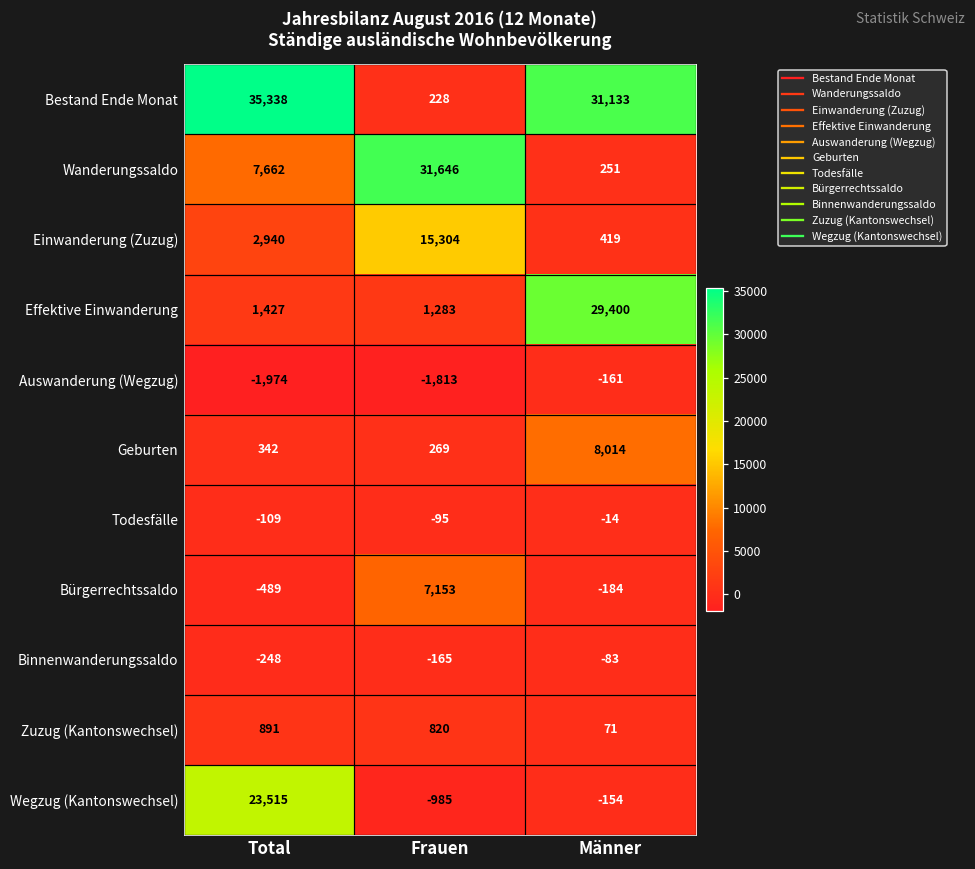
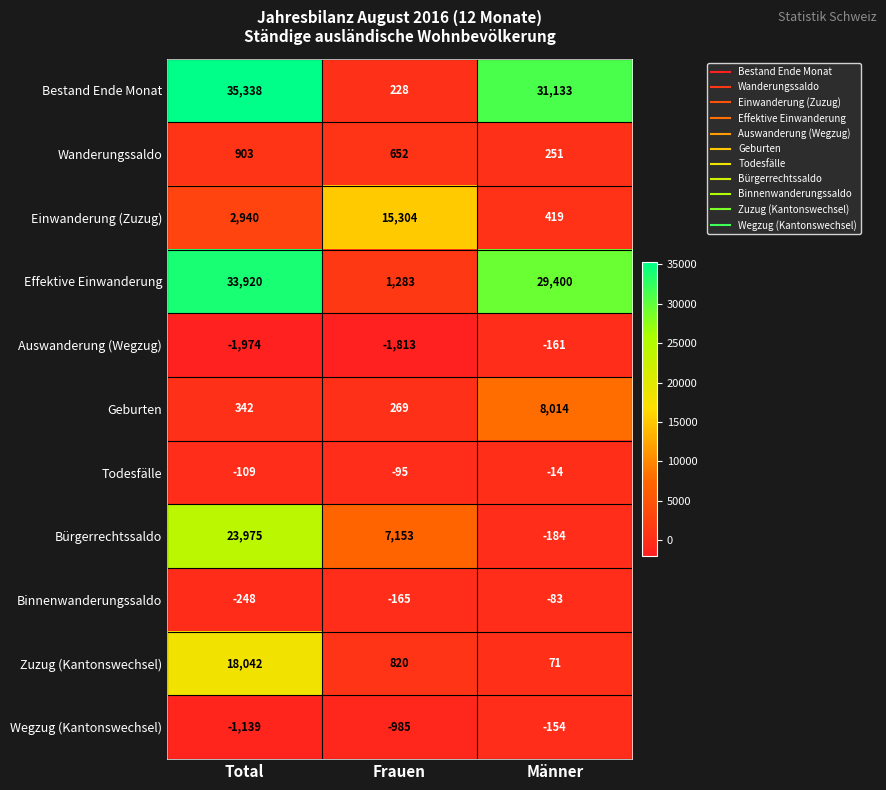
Wanderungssaldo, Total: 7,662 -> 903
Wanderungssaldo, Frauen: 31,646 -> 652
Effektive Einwanderung, Total: 1,427 -> 33,920
Bürgerrechtssaldo, Total: -489 -> 23,975
Zuzug (Kantonswechsel), Total: 891 -> 18,042
Wegzug (Kantonswechsel), Total: 23,515 -> -1,139
